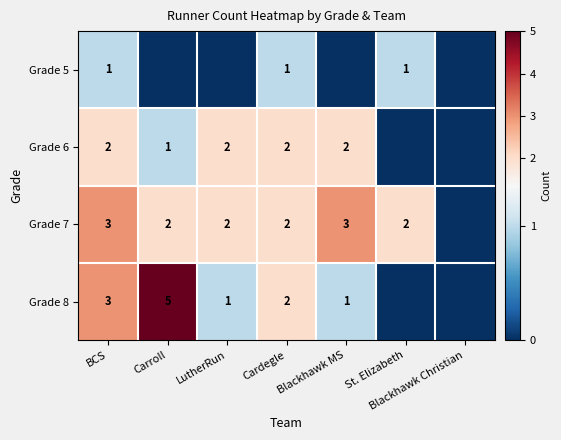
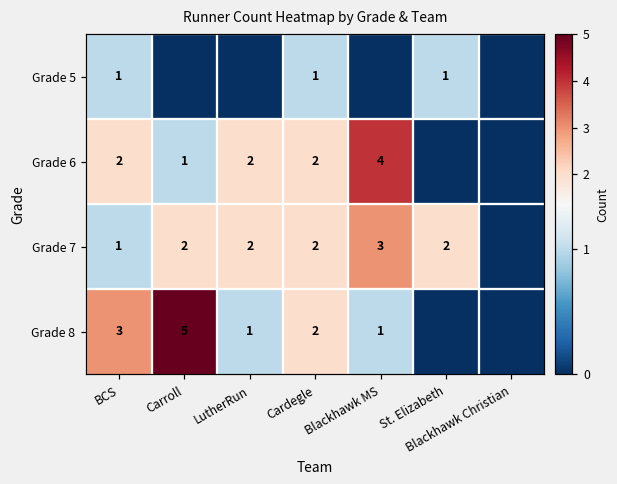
Grade 6, Blackhawk MS: 2 -> 4
Grade 7, BCS: 3 -> 1
